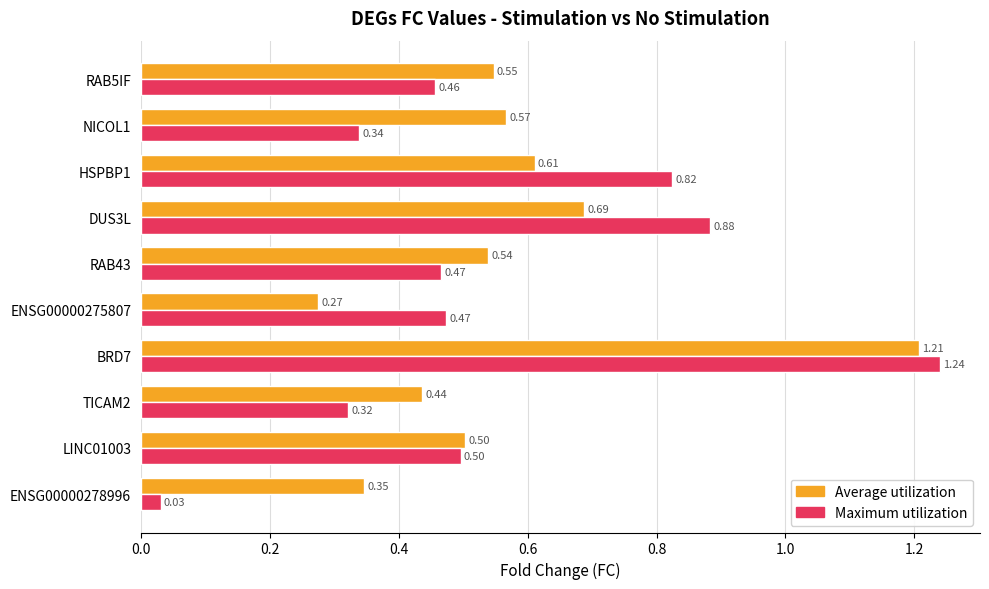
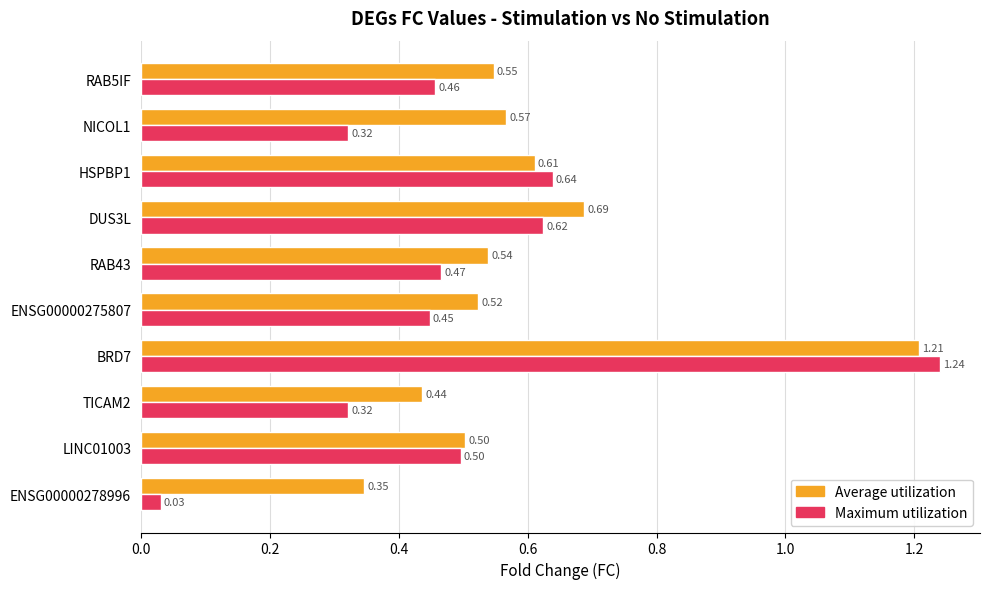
Maximum utilization, NICOL1: 0.34 -> 0.32
Maximum utilization, HSPBP1: 0.82 -> 0.64
Maximum utilization, DUS3L: 0.88 -> 0.62
Average utilization, ENSG00000275807: 0.27 -> 0.52
Maximum utilization, ENSG00000275807: 0.47 -> 0.45
